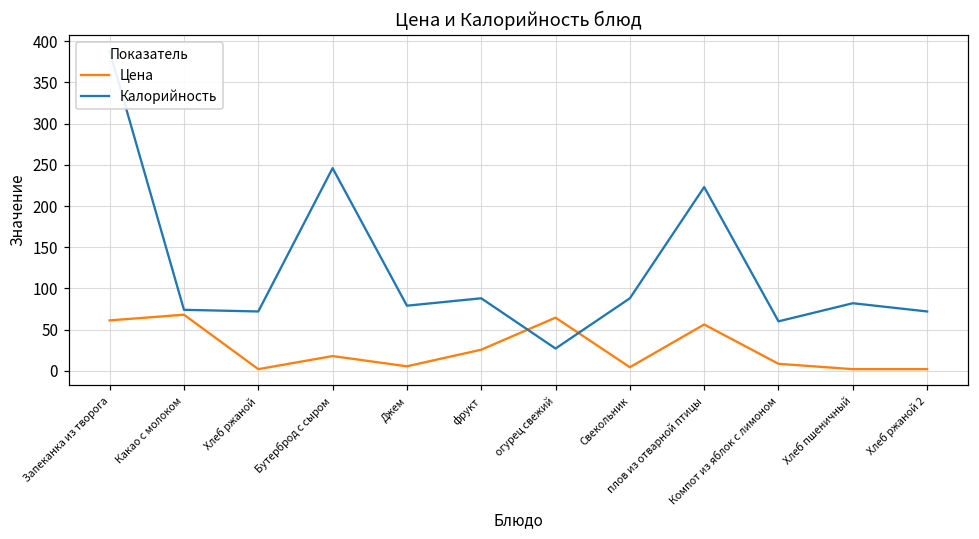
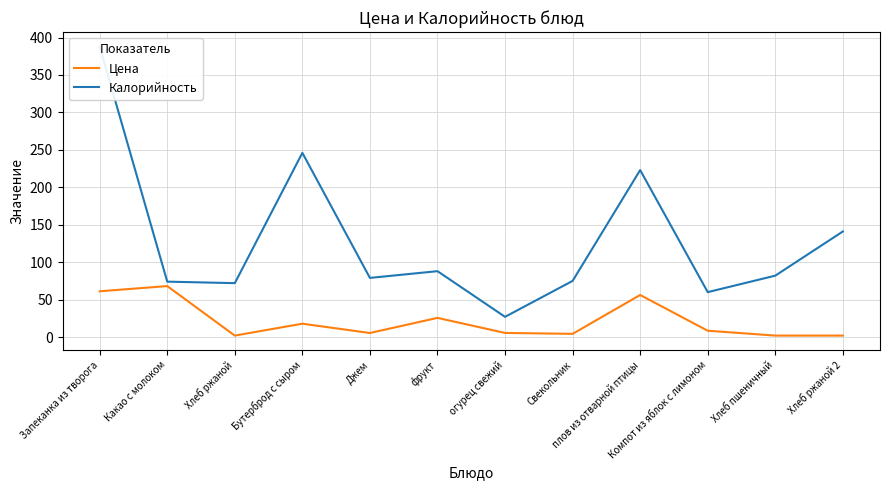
Цена, огурец свежий: 60 -> 10
Калорийность, Свекольник: 90 -> 80
Калорийность, Хлеб ржаной 2: 70 -> 140
